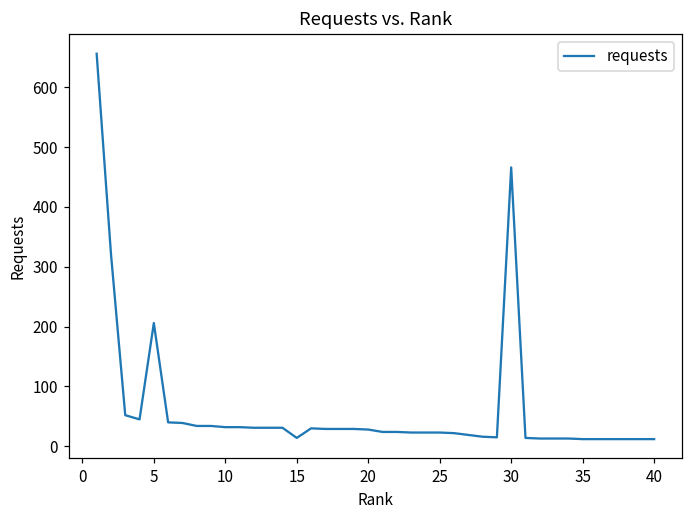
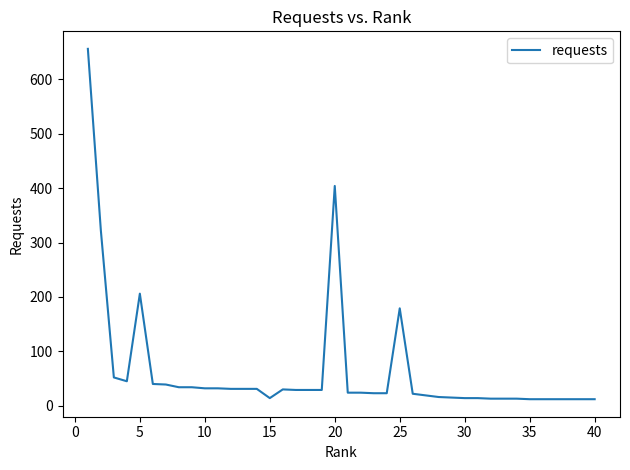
20: 30 -> 400
25: 20 -> 180
30: 470 -> 10
